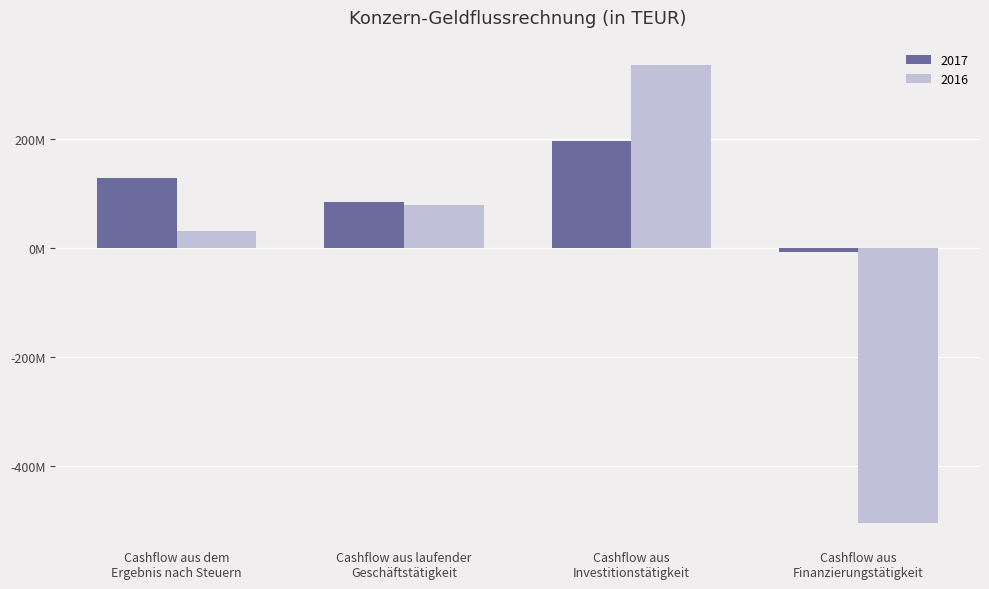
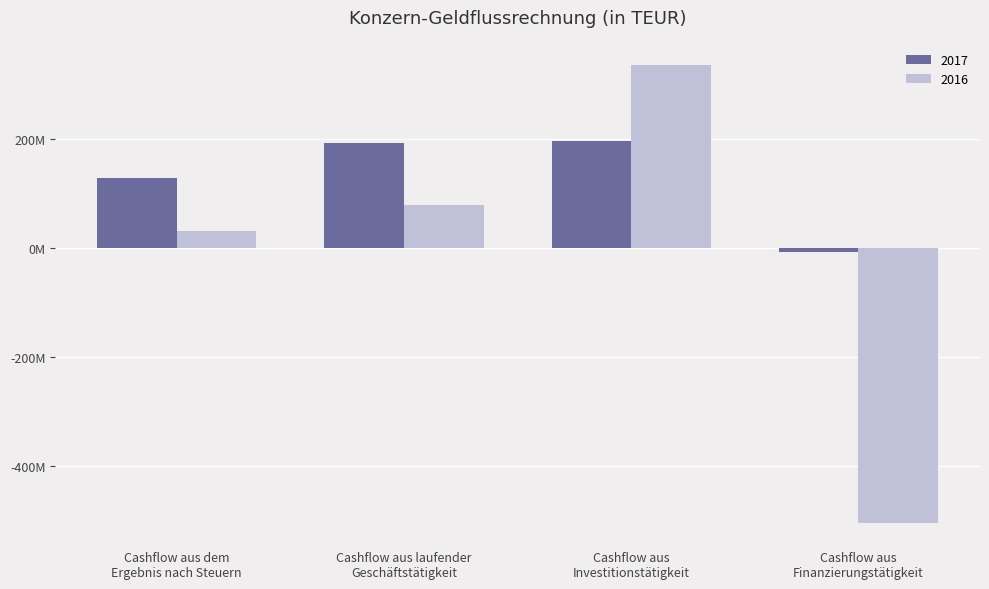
2017, Cashflow aus laufender Geschäftstätigkeit: 80000000 -> 190000000
